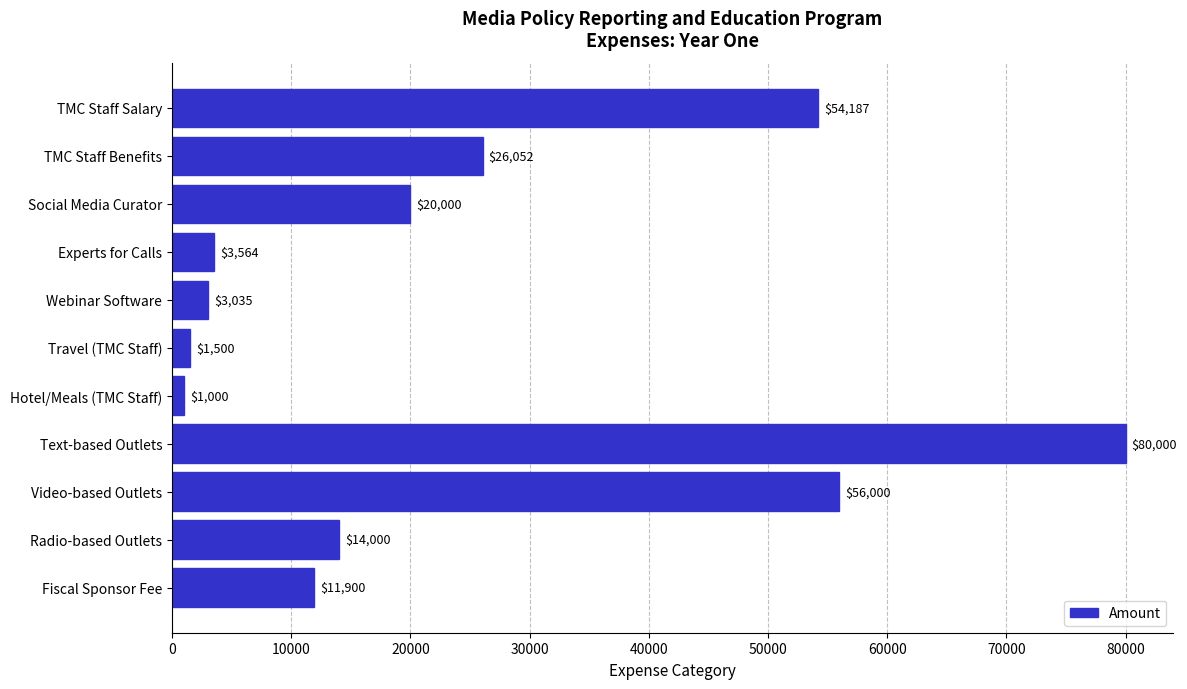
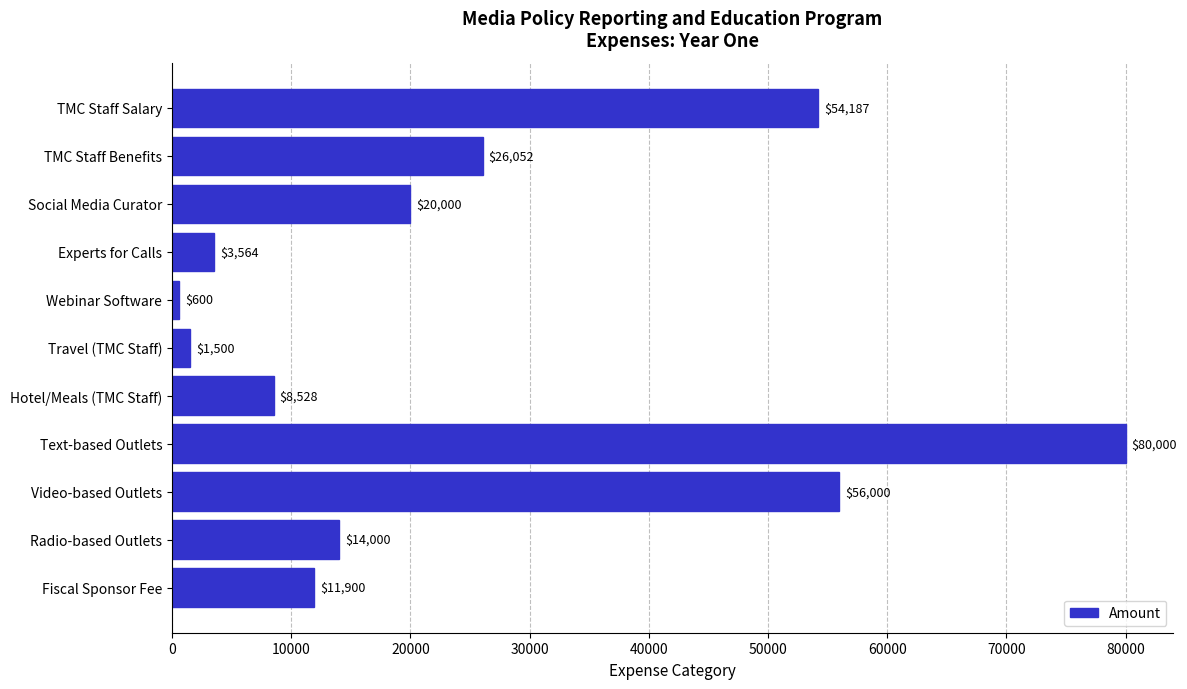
Webinar Software: $3,035 -> $600
Hotel/Meals (TMC Staff): $1,000 -> $8,528
